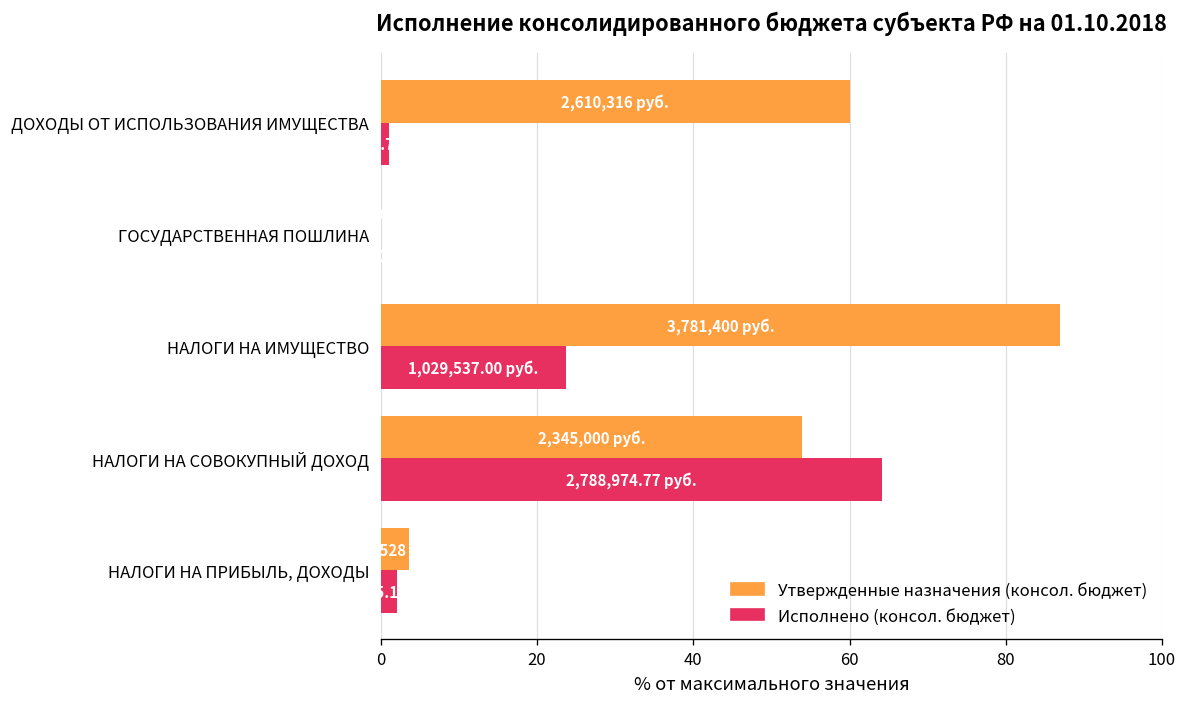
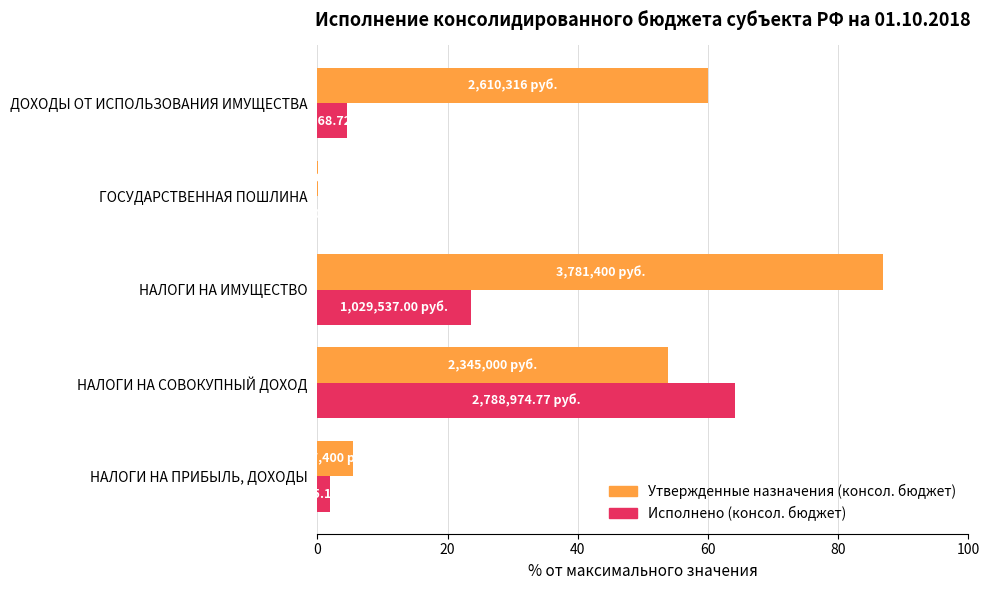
Исполнено (консол. бюджет), ДОХОДЫ ОТ ИСПОЛЬЗОВАНИЯ ИМУЩЕСТВА: 1 -> 5
Утвержденные назначения (консол. бюджет), НАЛОГИ НА ПРИБЫЛЬ, ДОХОДЫ: 4 -> 5
